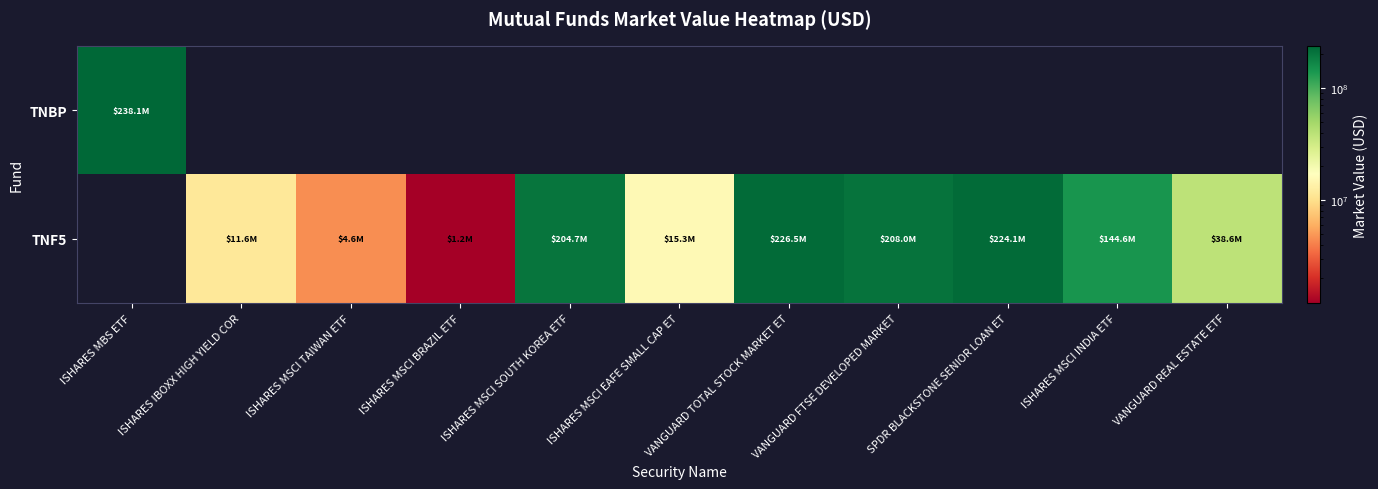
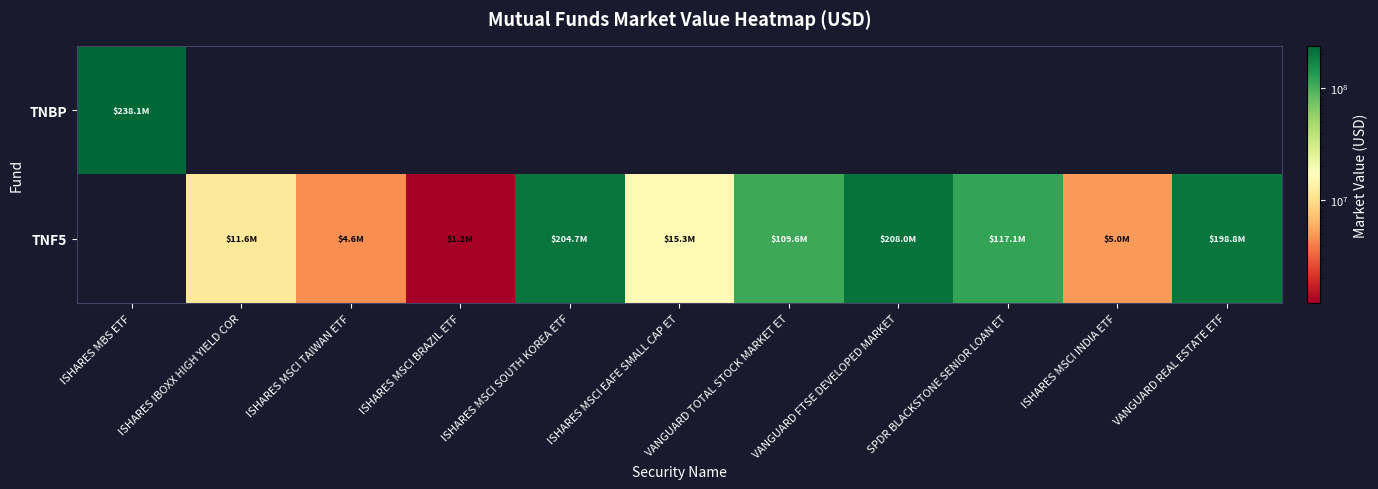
TNF5, VANGUARD TOTAL STOCK MARKET ET: $226.5M -> $109.6M
TNF5, SPDR BLACKSTONE SENIOR LOAN ET: $224.1M -> $117.1M
TNF5, ISHARES MSCI INDIA ETF: $144.6M -> $5.0M
TNF5, VANGUARD REAL ESTATE ETF: $38.6M -> $198.8M
